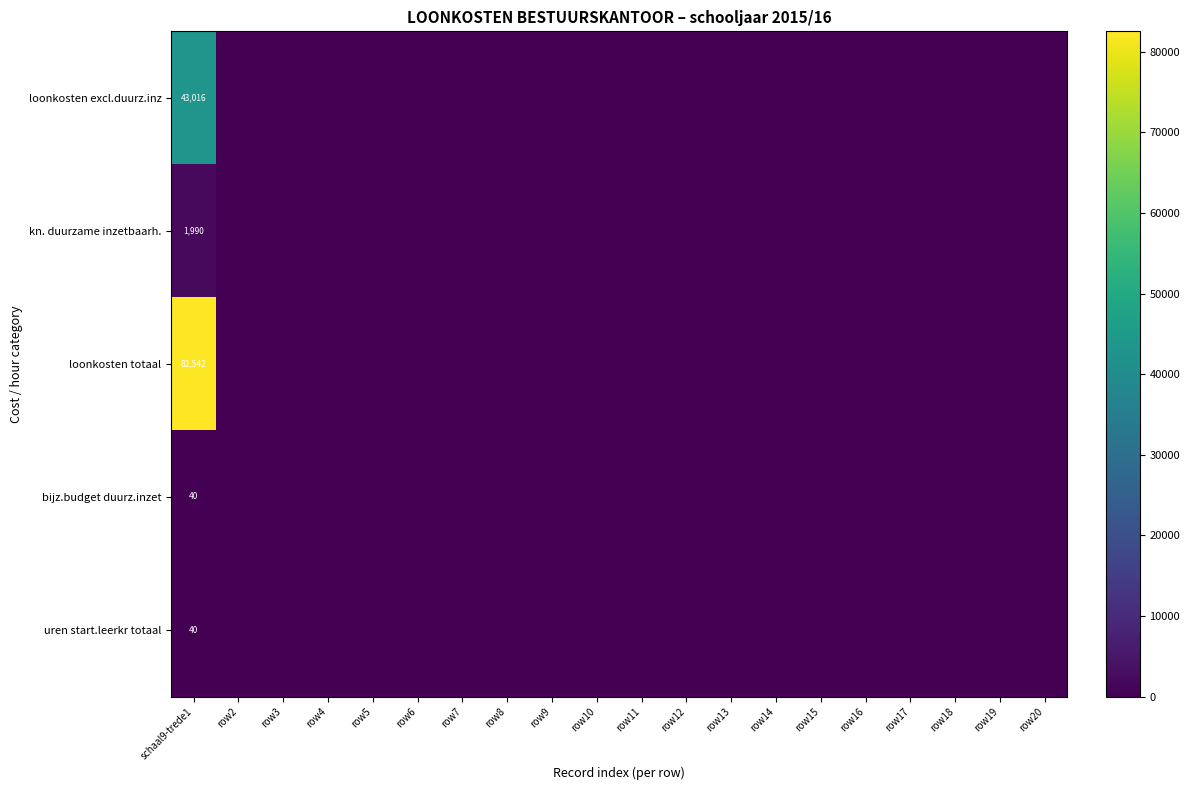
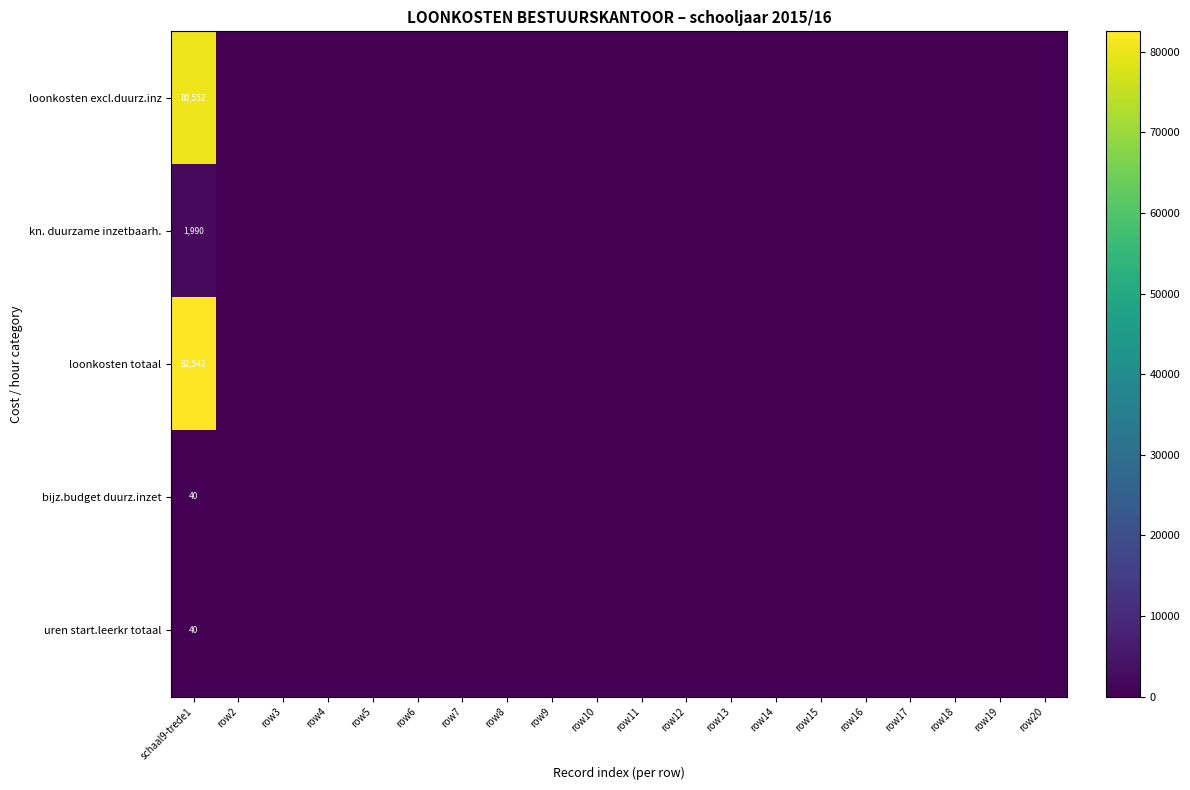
loonkosten excl.duurz.inz, schaal9-trede1: 43,016 -> 80,552
